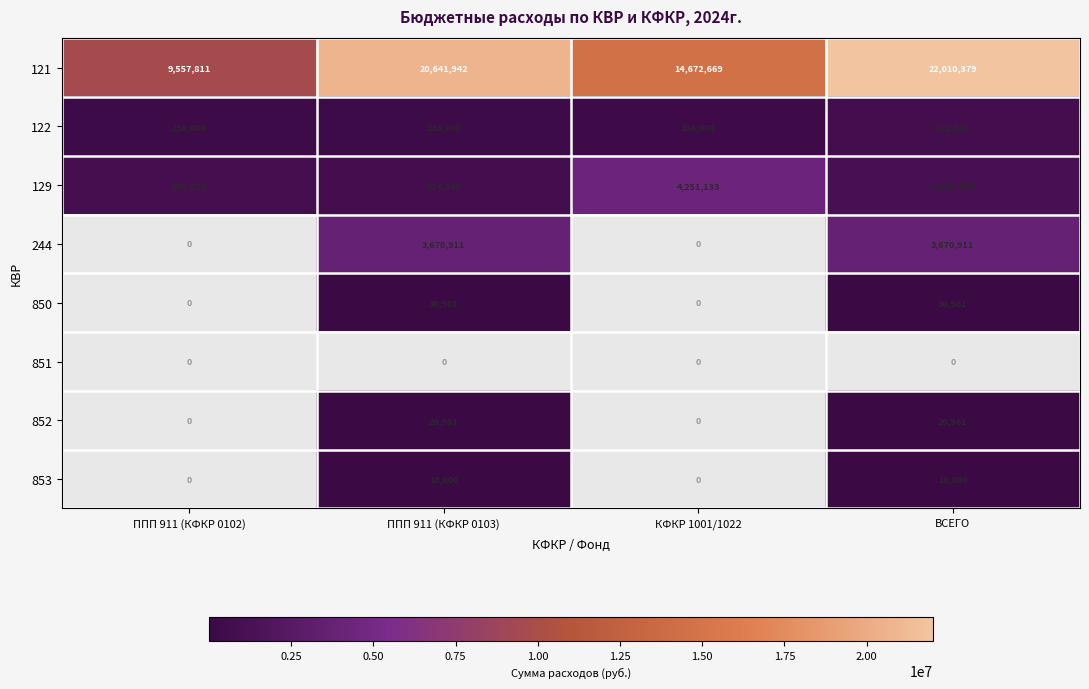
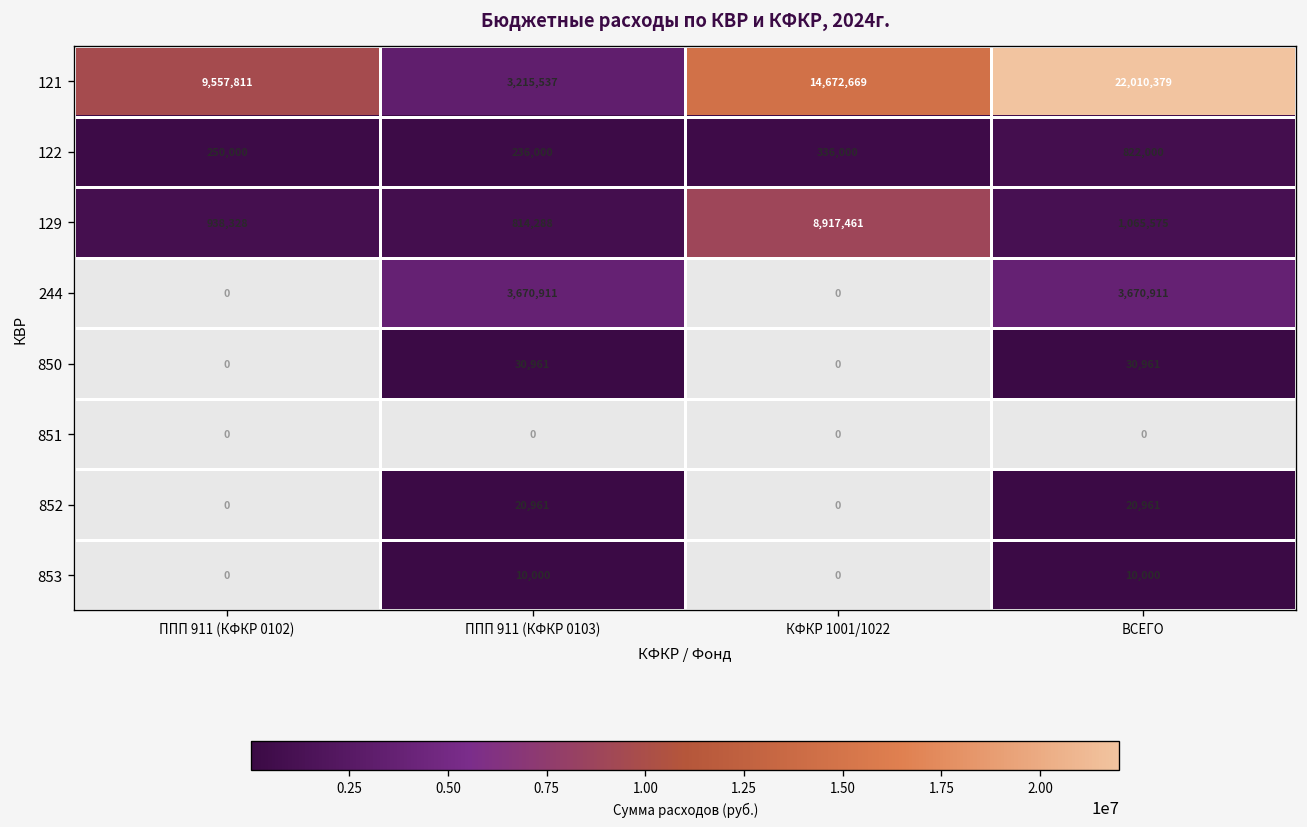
121, ППП 911 (КФКР 0103): 20,641,942 -> 3,215,537
129, КФКР 1001/1022: 4,251,133 -> 8,917,461
